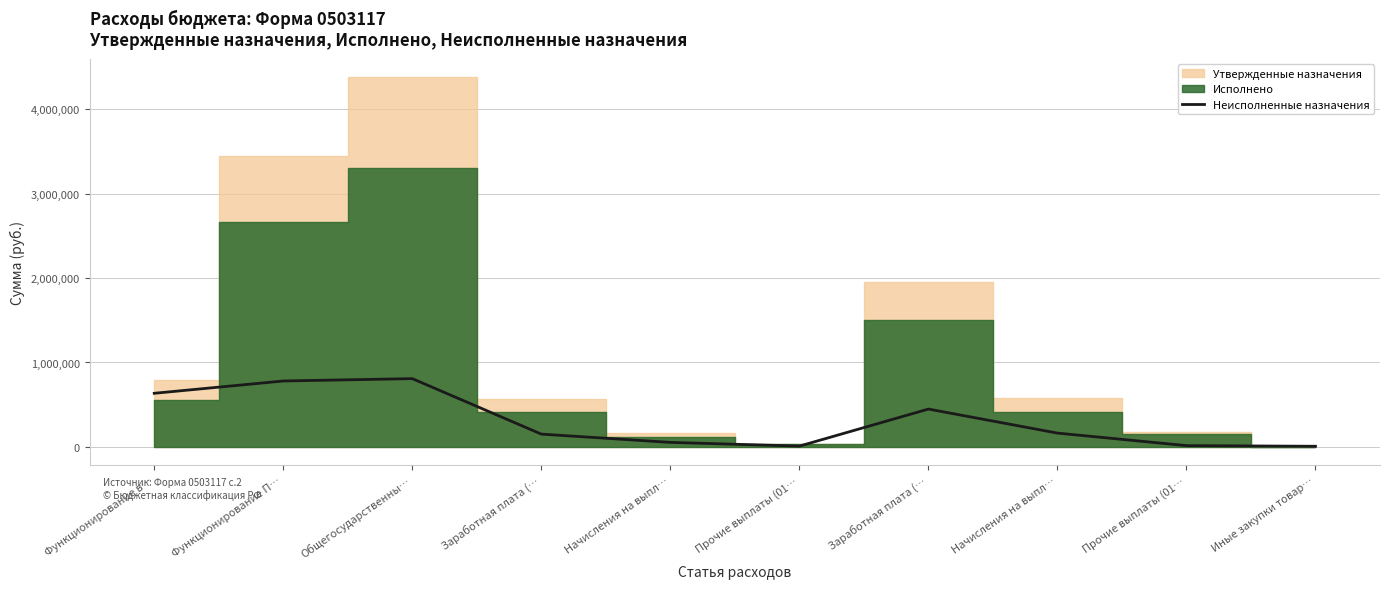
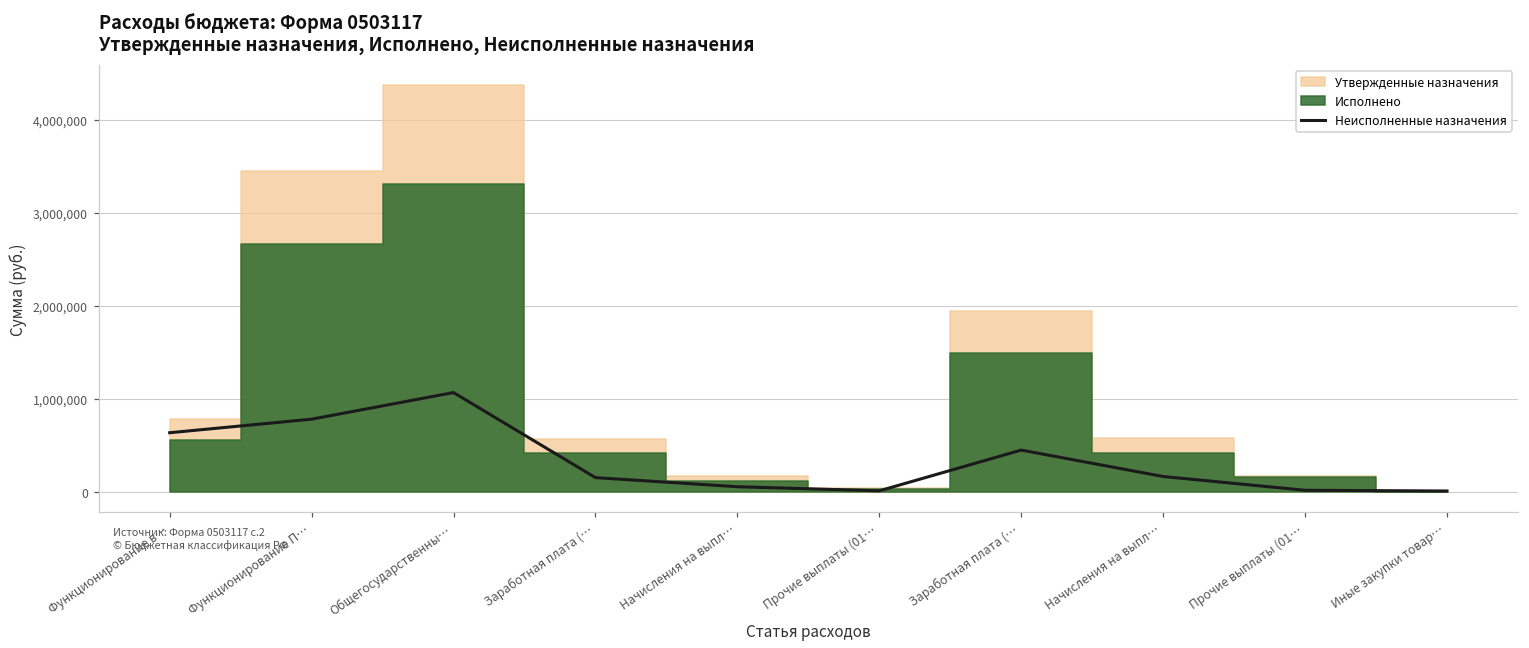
Неисполненные назначения, Общегосударственны…: 800,000 -> 1,100,000
